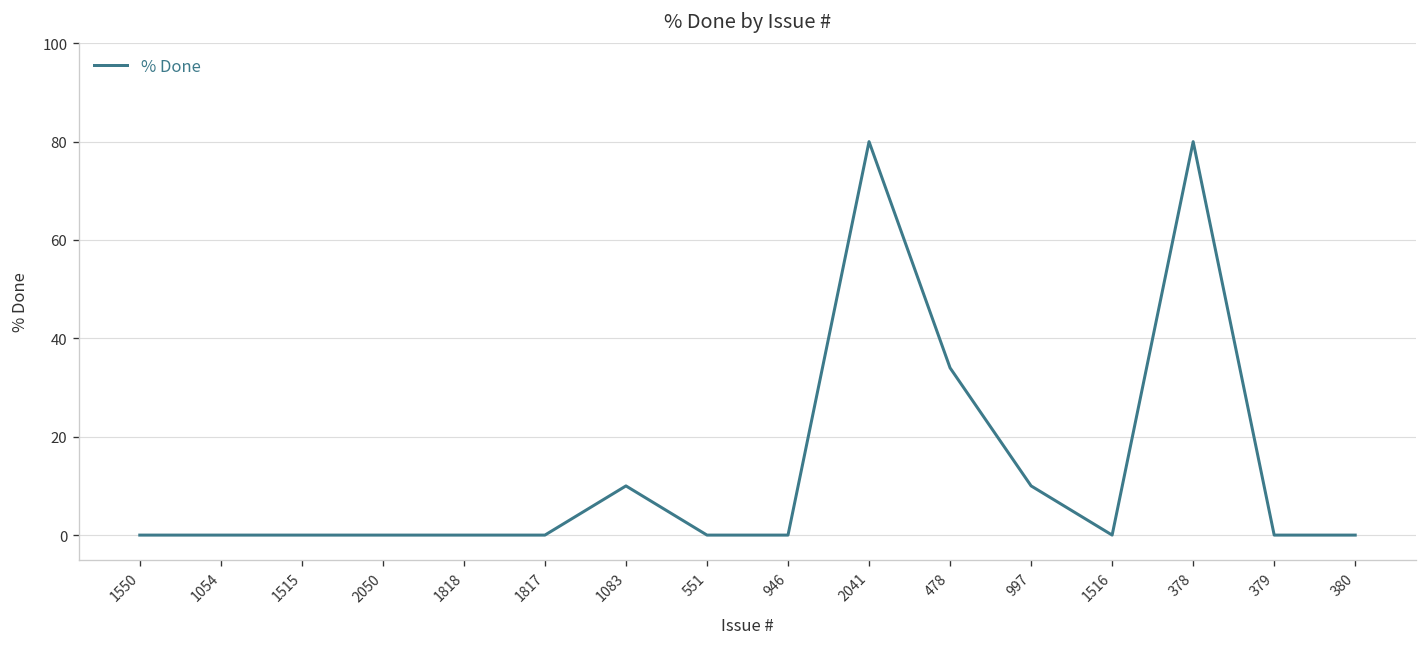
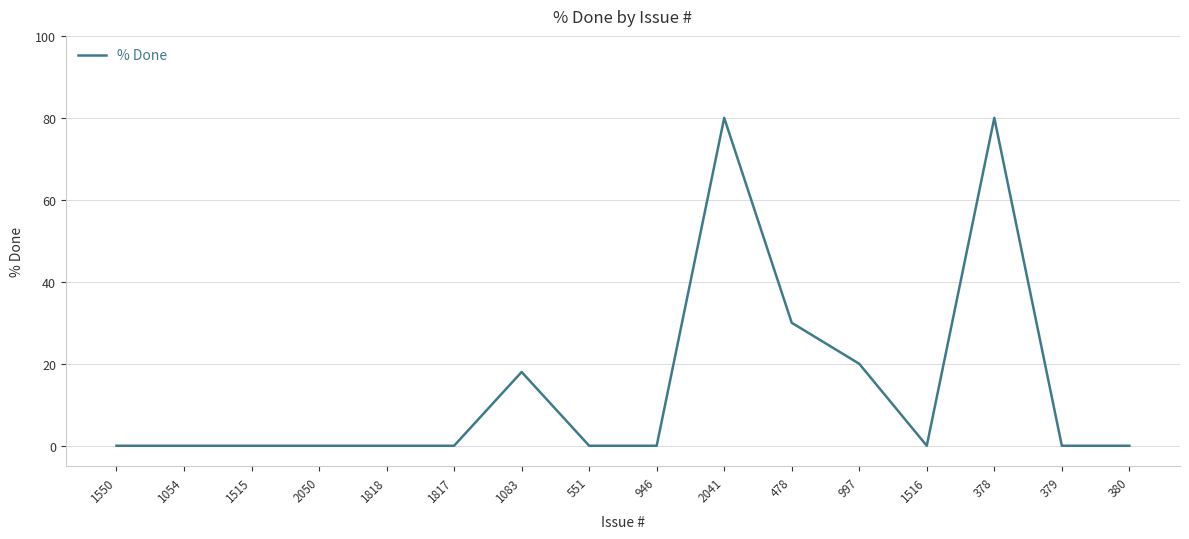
1083: 10 -> 18
478: 34 -> 30
997: 10 -> 20
